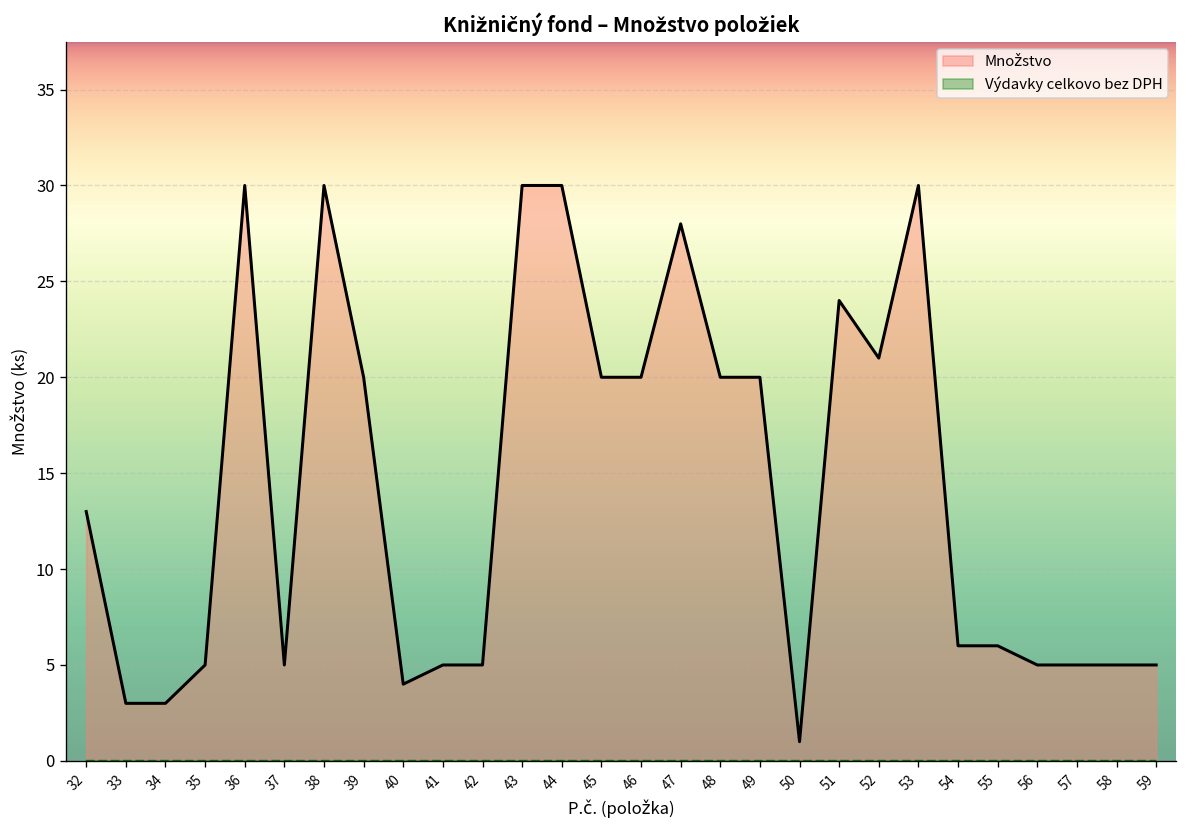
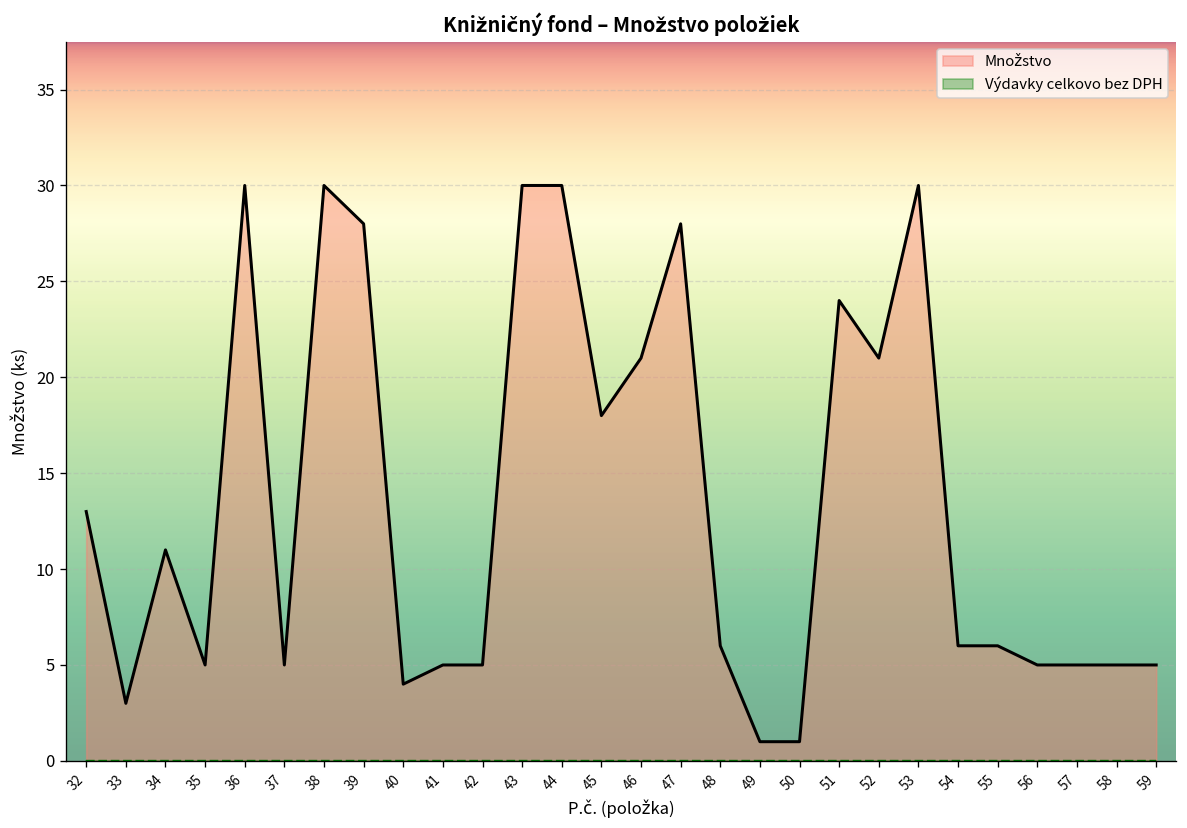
Množstvo, 34: 3 -> 11
Množstvo, 39: 20 -> 28
Množstvo, 45: 20 -> 18
Množstvo, 46: 20 -> 21
Množstvo, 48: 20 -> 6
Množstvo, 49: 20 -> 1
